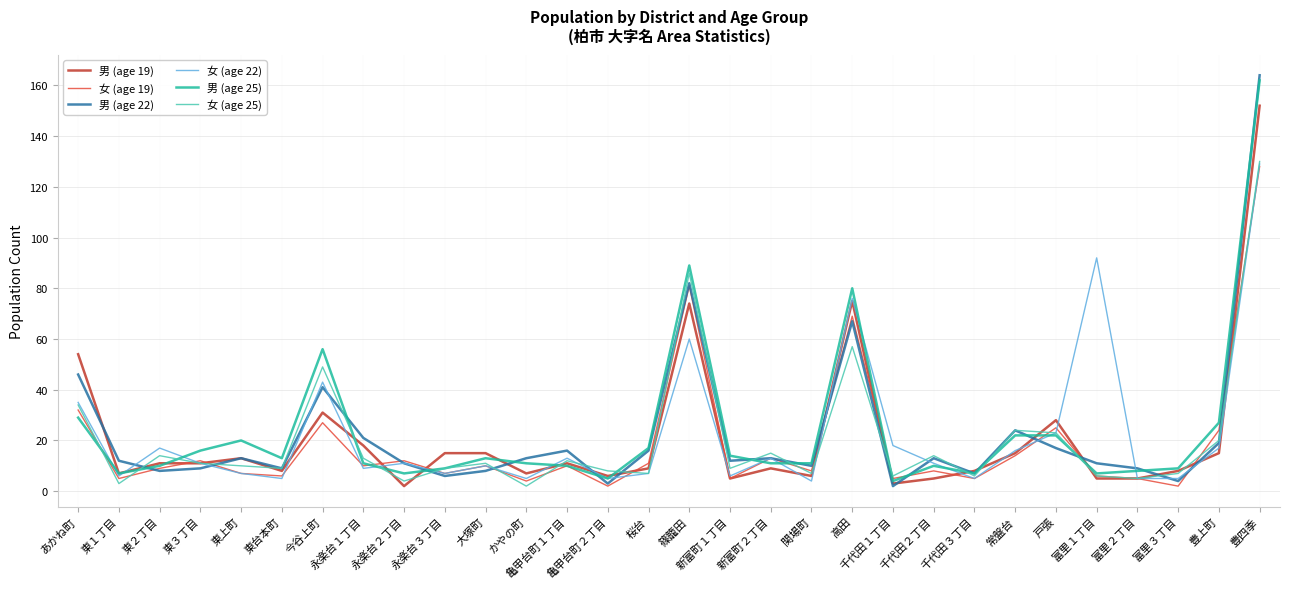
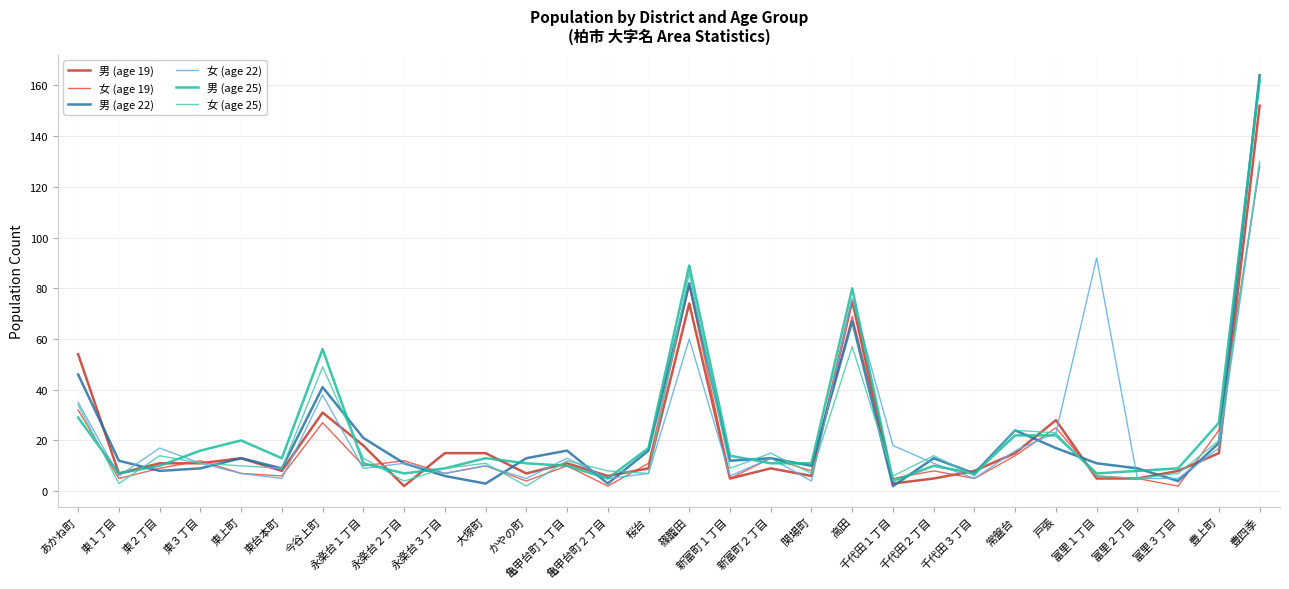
女 (age 22), 今谷上町: 43 -> 38
男 (age 22), 大塚町: 8 -> 3
